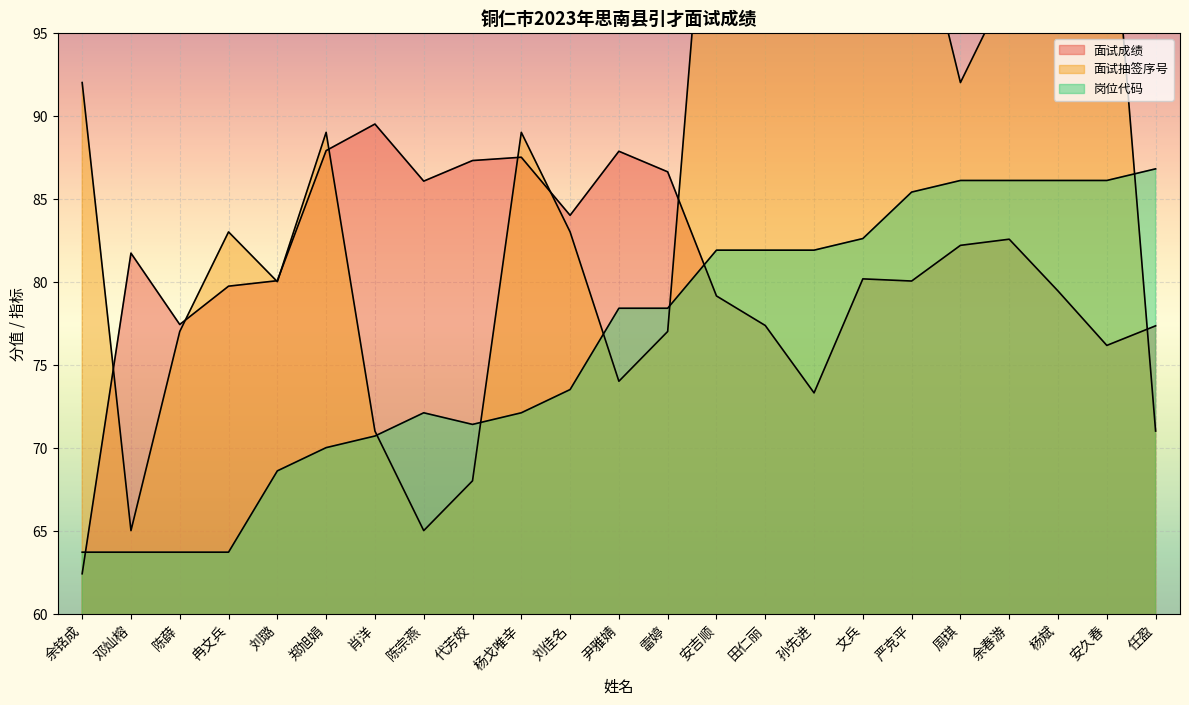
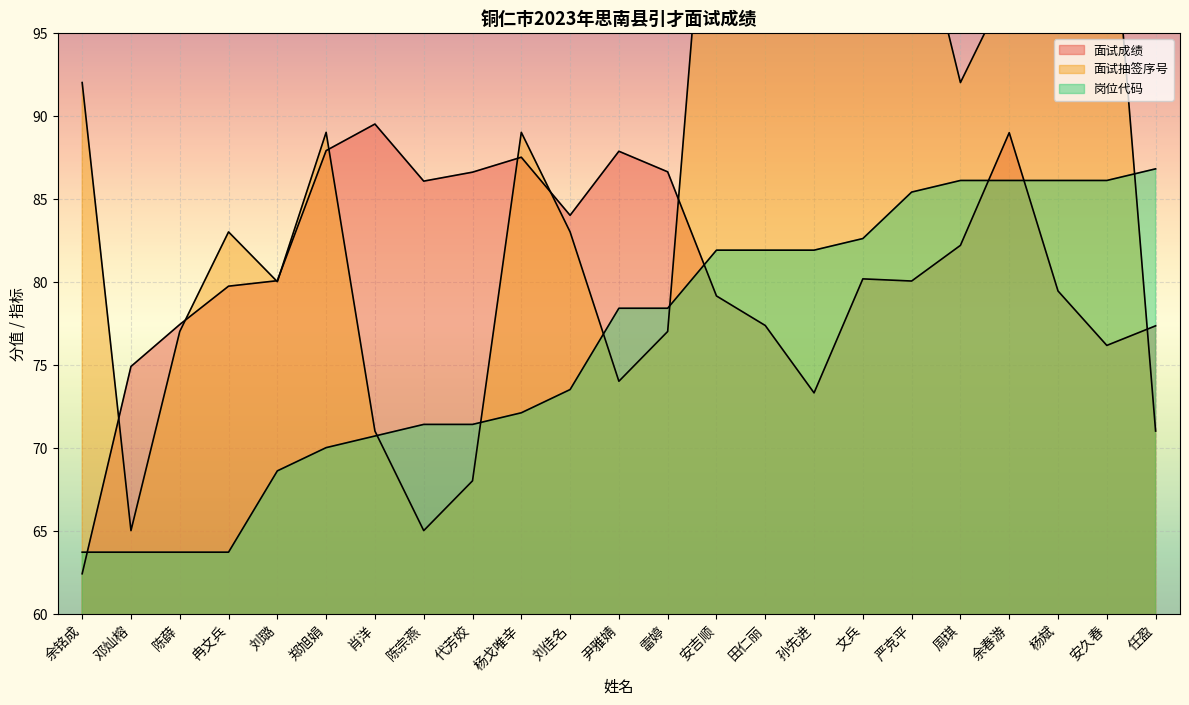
面试成绩, 邓灿榕: 81.7 -> 74.9
岗位代码, 陈宗燕: 72.1 -> 71.4
面试成绩, 代芳姣: 87.3 -> 86.6
面试成绩, 余春游: 82.6 -> 89.0
